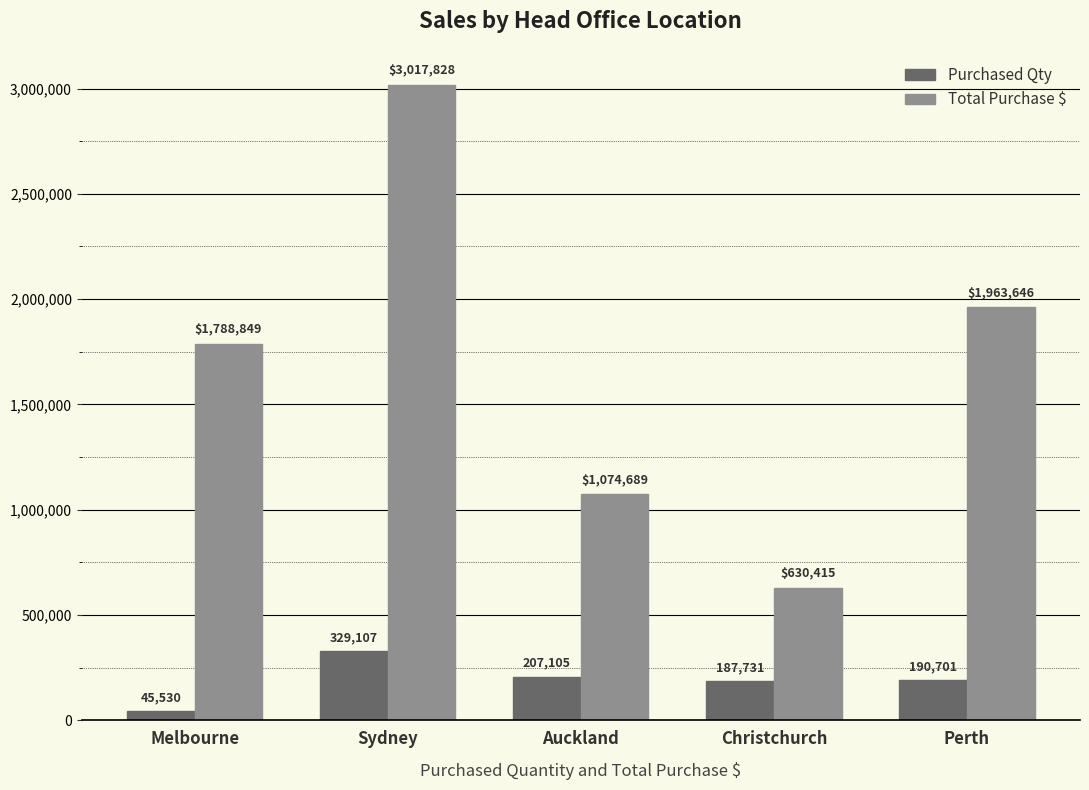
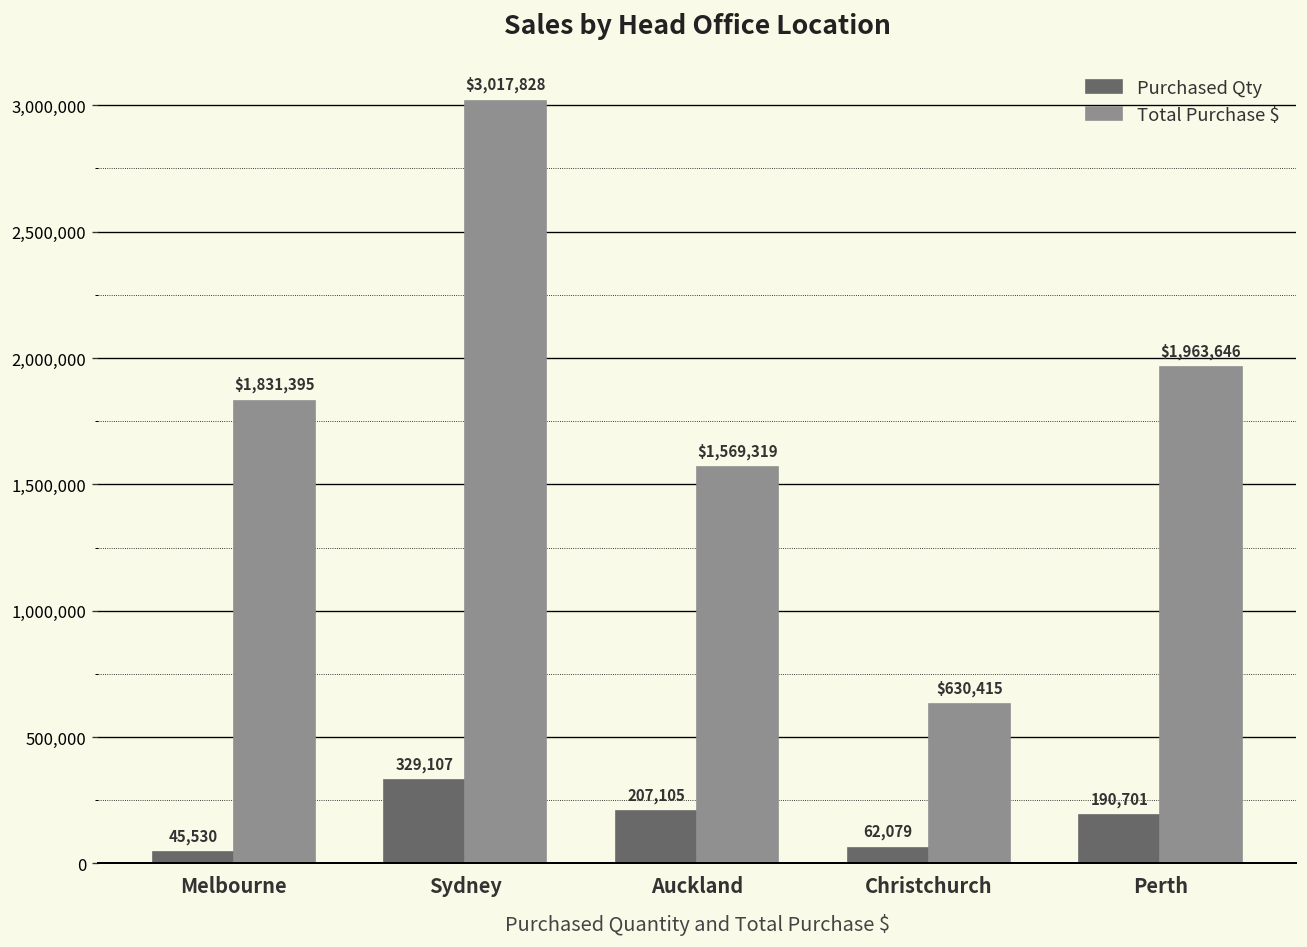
Total Purchase $, Melbourne: $1,788,849 -> $1,831,395
Total Purchase $, Auckland: $1,074,689 -> $1,569,319
Purchased Qty, Christchurch: 187,731 -> 62,079
